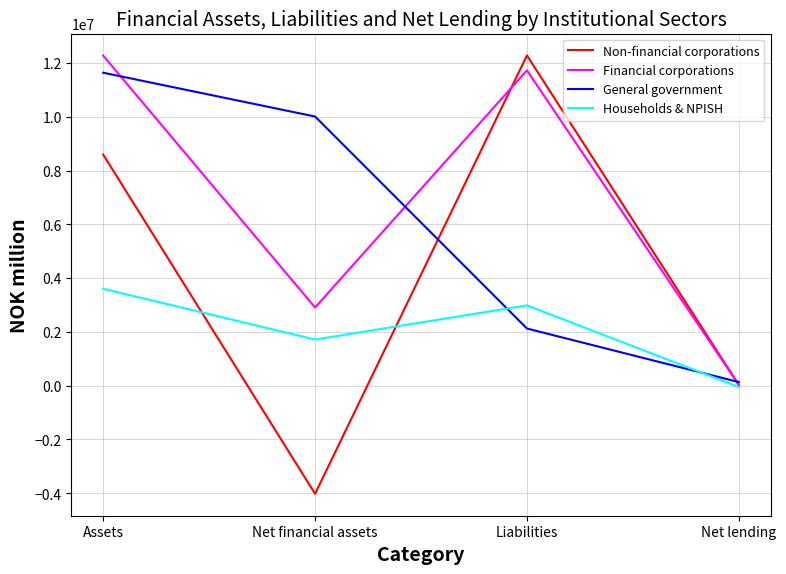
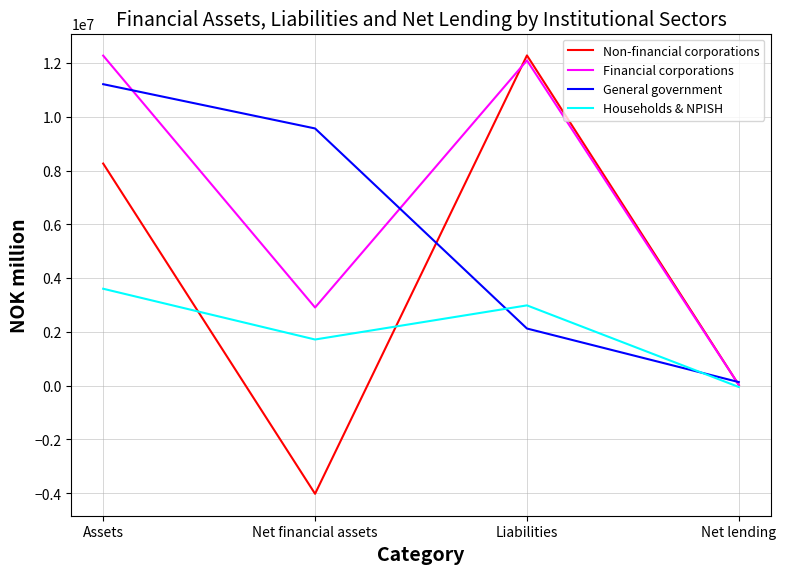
Non-financial corporations, Assets: 8600000 -> 8300000
General government, Assets: 11600000 -> 11200000
General government, Net financial assets: 10000000 -> 9600000
Financial corporations, Liabilities: 11700000 -> 12100000
